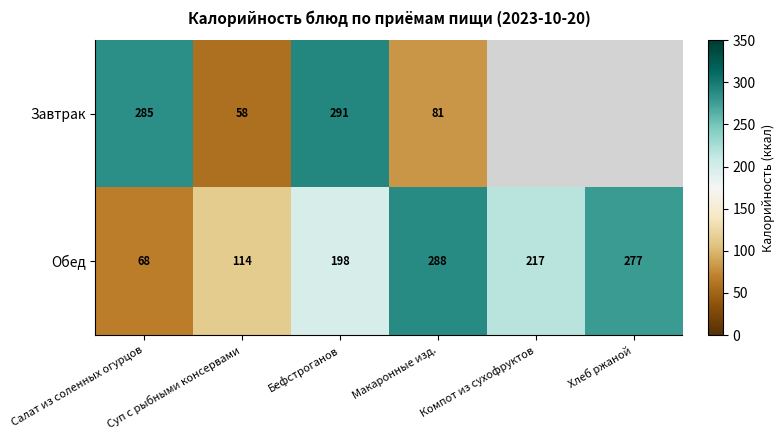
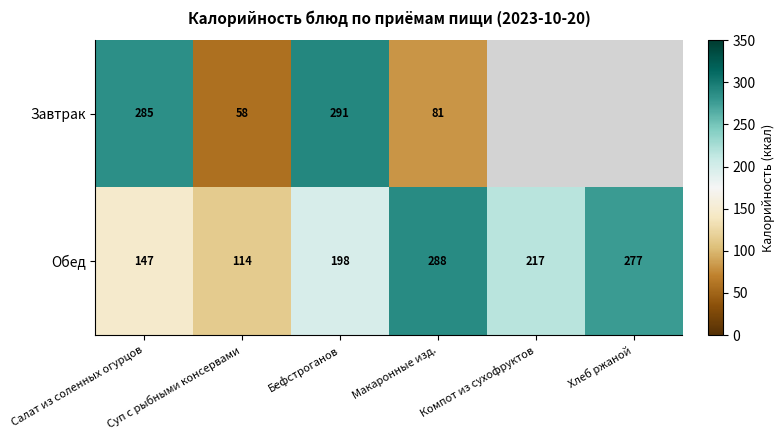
Обед, Салат из соленных огурцов: 68 -> 147
